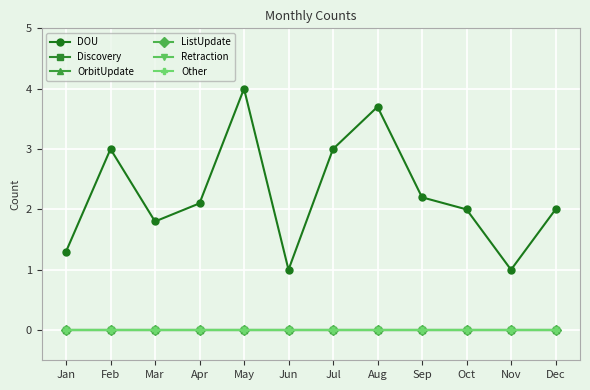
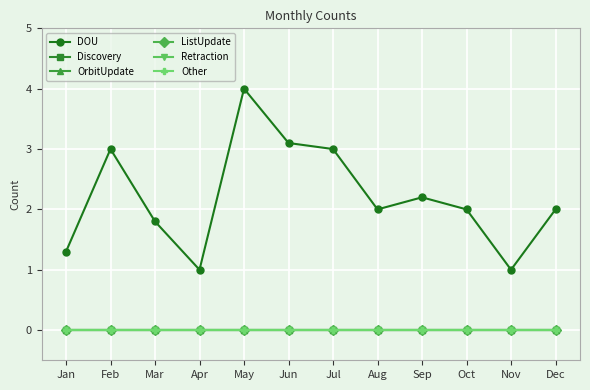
DOU, Apr: 2.1 -> 1.0
DOU, Jun: 1.0 -> 3.1
DOU, Aug: 3.7 -> 2.0
